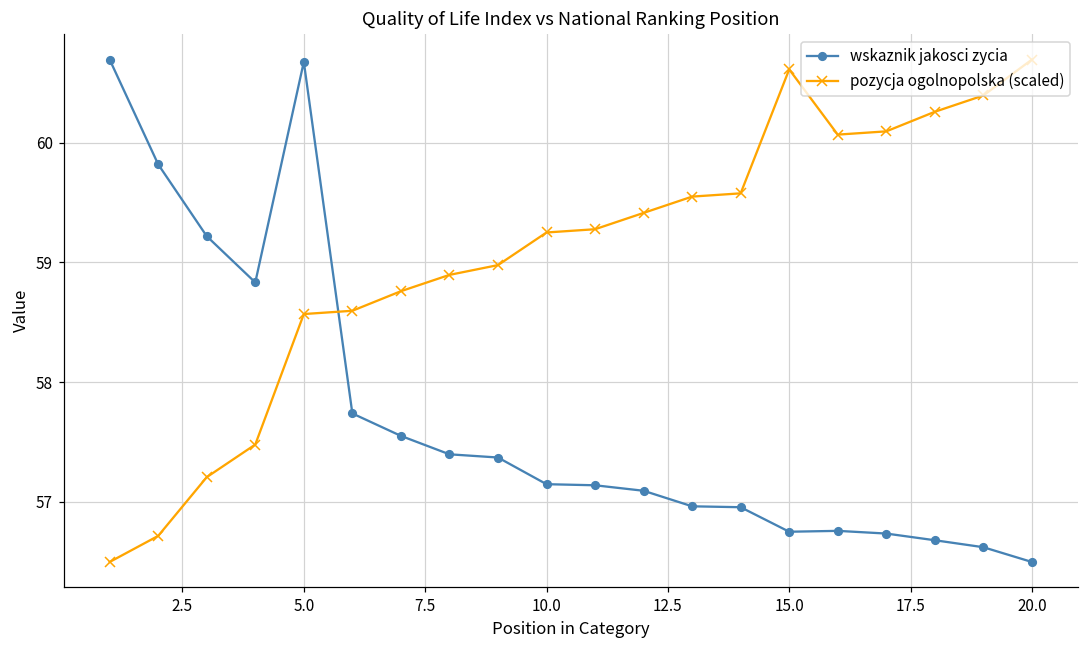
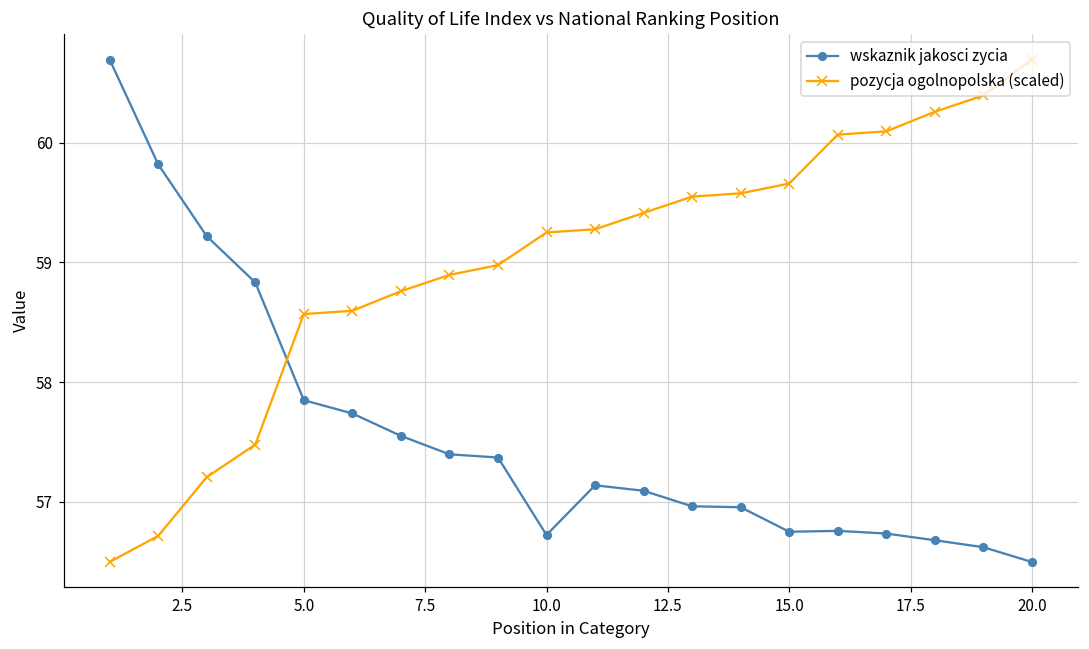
wskaznik jakosci zycia, 5.0: 60.67 -> 57.85
wskaznik jakosci zycia, 10.0: 57.15 -> 56.72
pozycja ogolnopolska (scaled), 15.0: 60.61 -> 59.66
